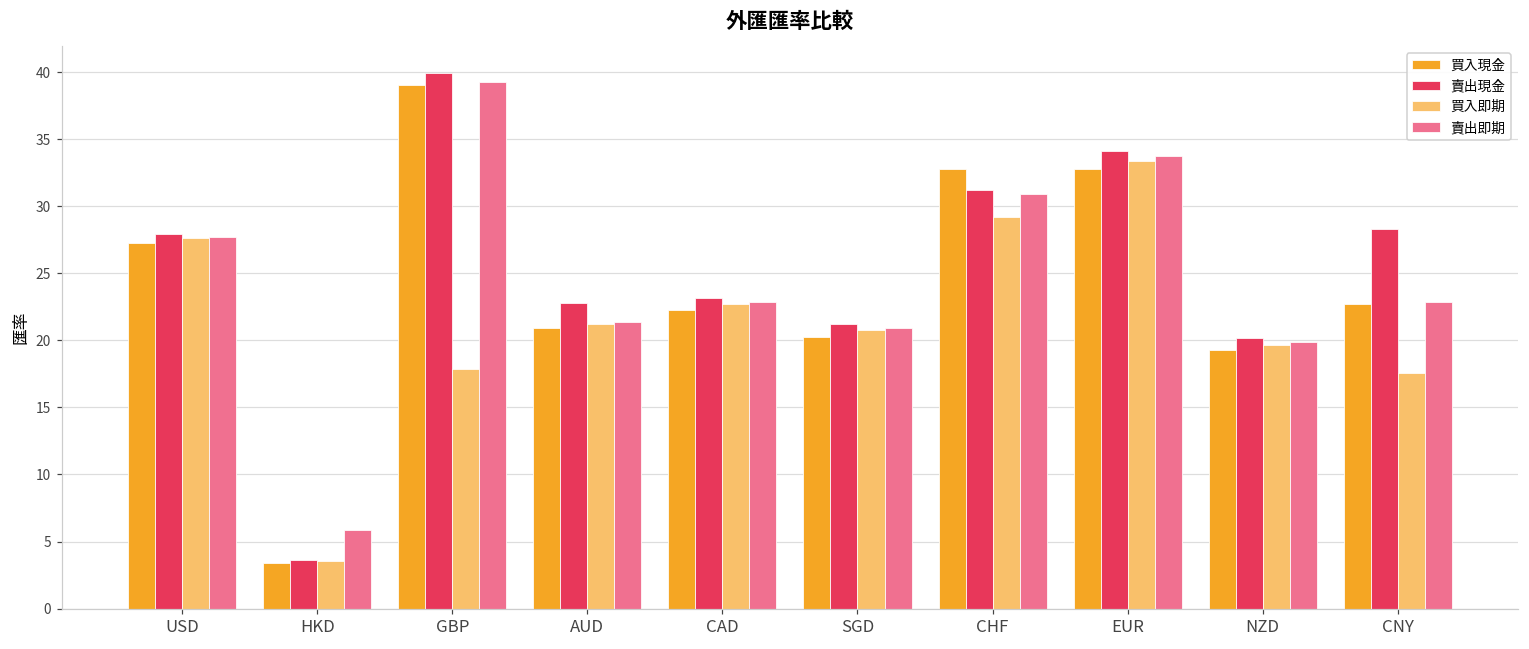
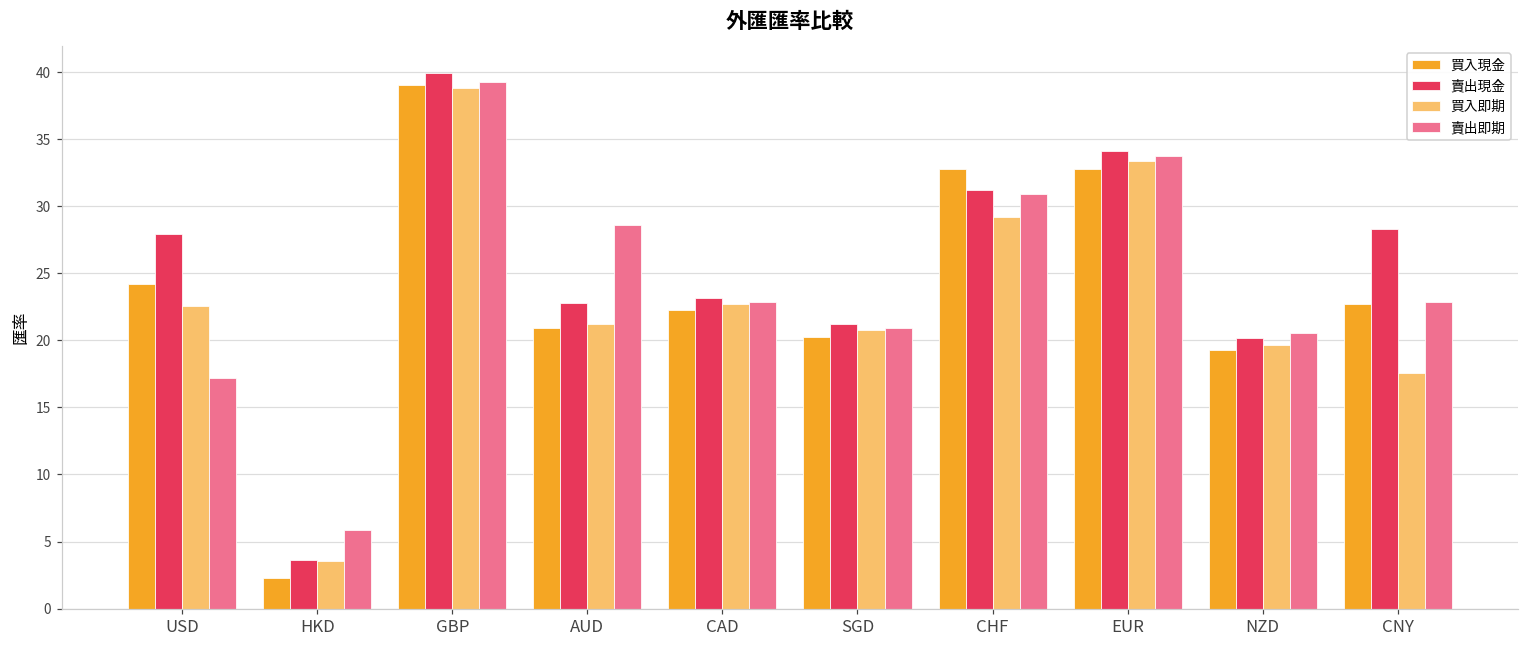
買入現金, USD: 27.2 -> 24.2
買入即期, USD: 27.6 -> 22.5
賣出即期, USD: 27.7 -> 17.2
買入現金, HKD: 3.4 -> 2.3
買入即期, GBP: 17.8 -> 38.8
賣出即期, AUD: 21.4 -> 28.6
賣出即期, NZD: 19.9 -> 20.6
